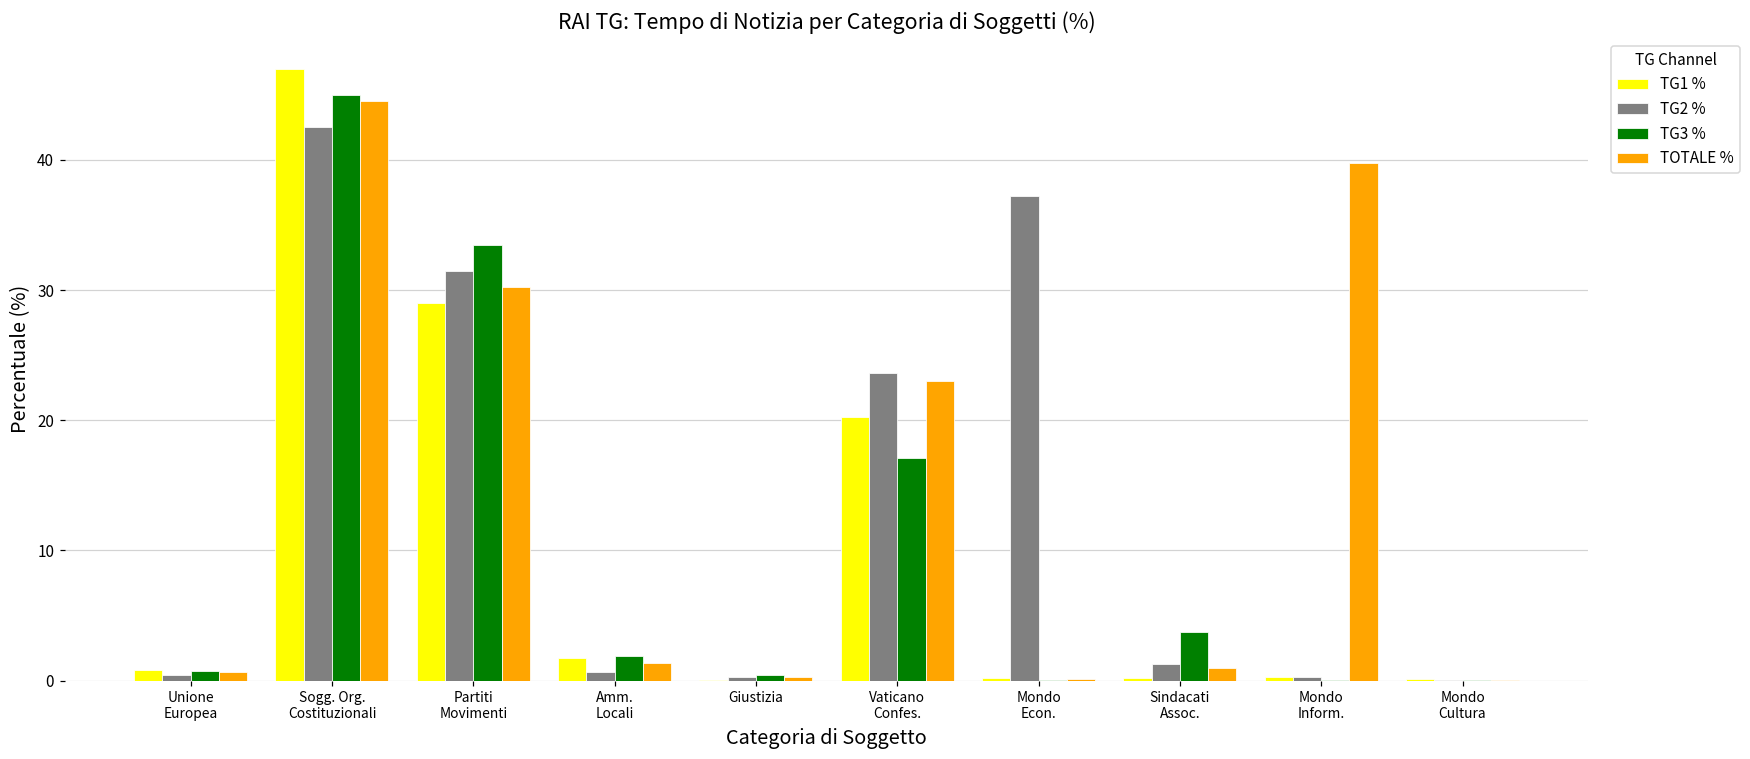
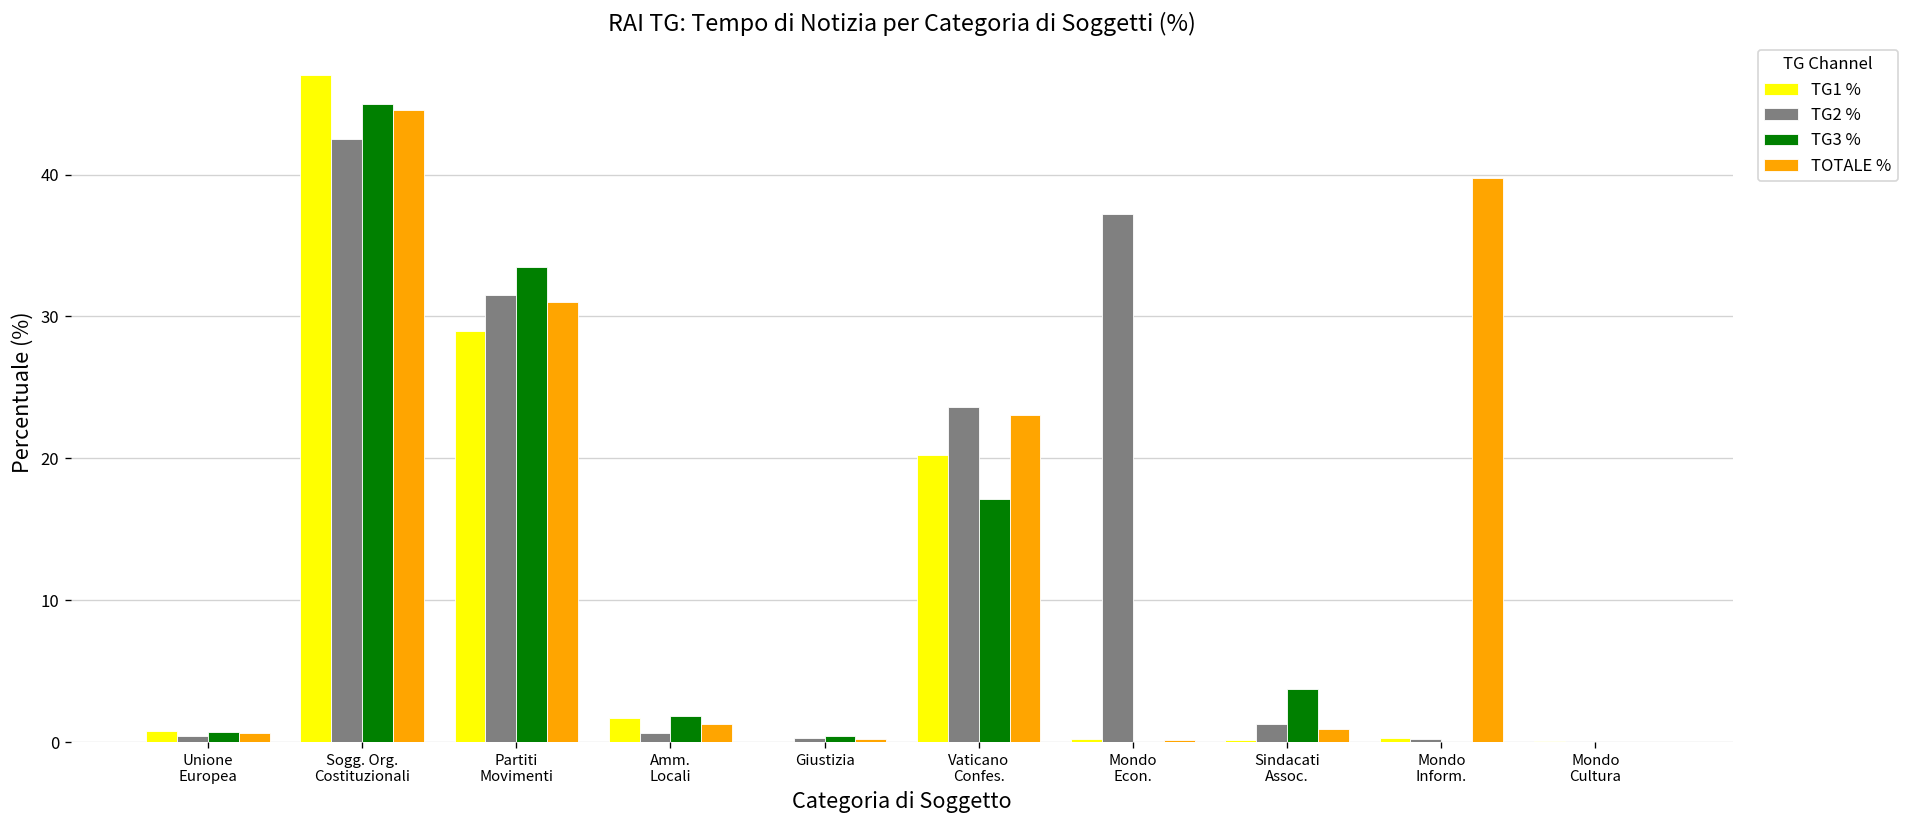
TOTALE %, Partiti Movimenti: 30.2 -> 31.0
